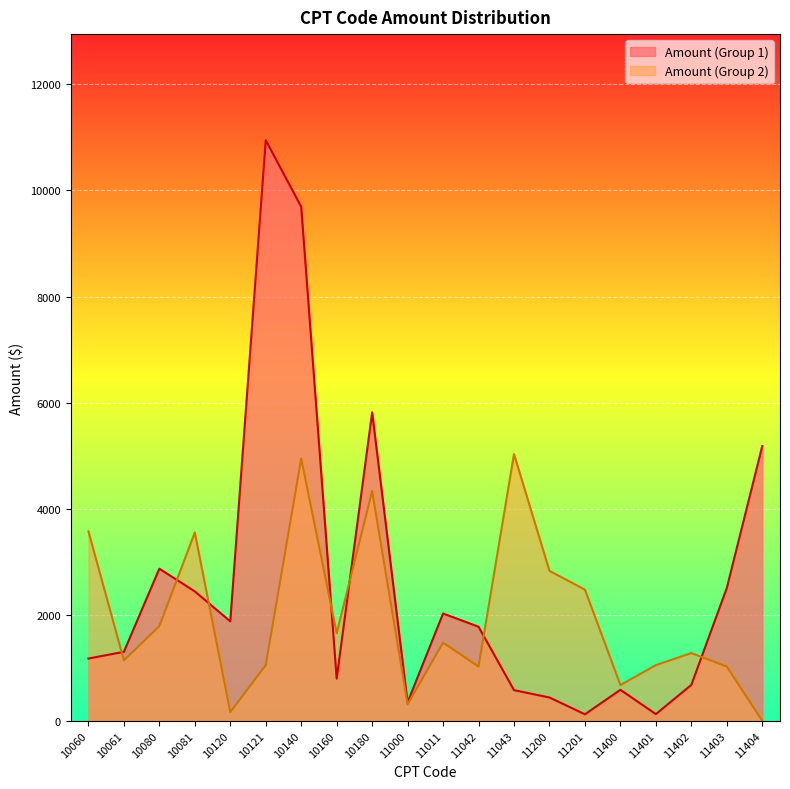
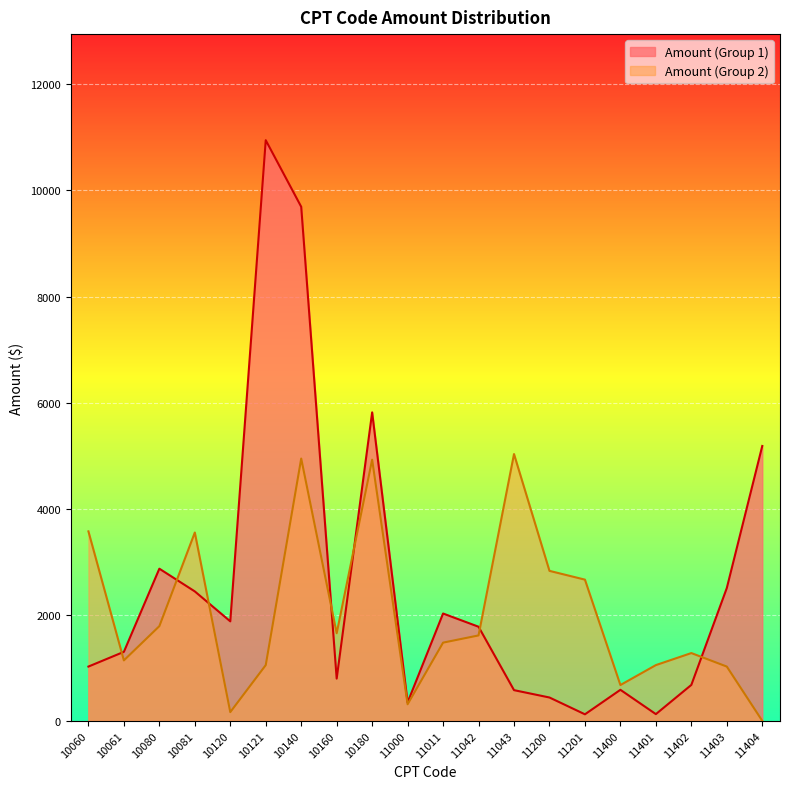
Amount (Group 1), 10060: 1200 -> 1000
Amount (Group 2), 10180: 4300 -> 4900
Amount (Group 2), 11042: 1000 -> 1600
Amount (Group 2), 11201: 2500 -> 2700
